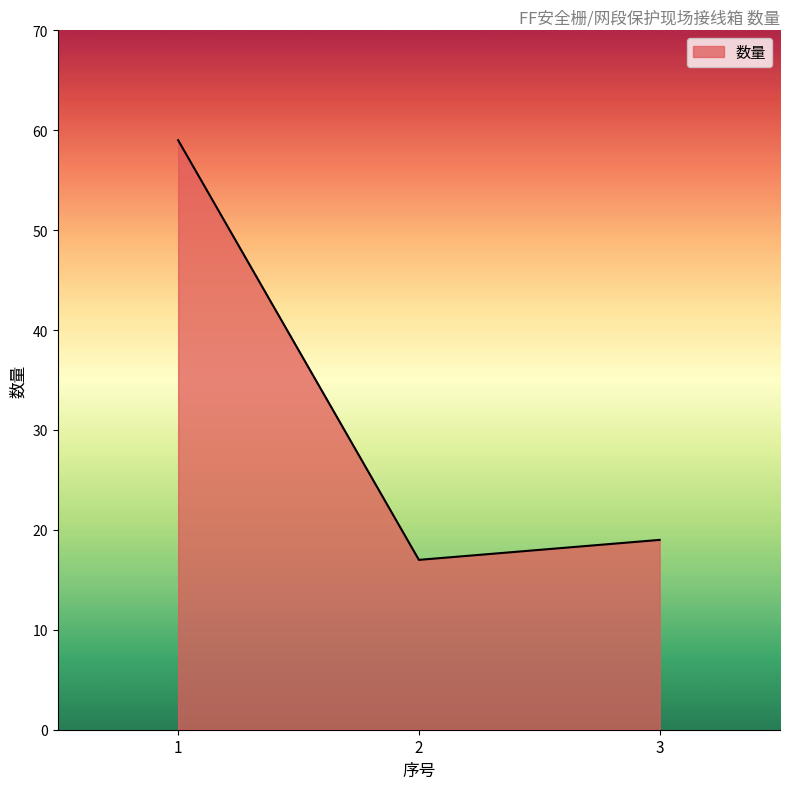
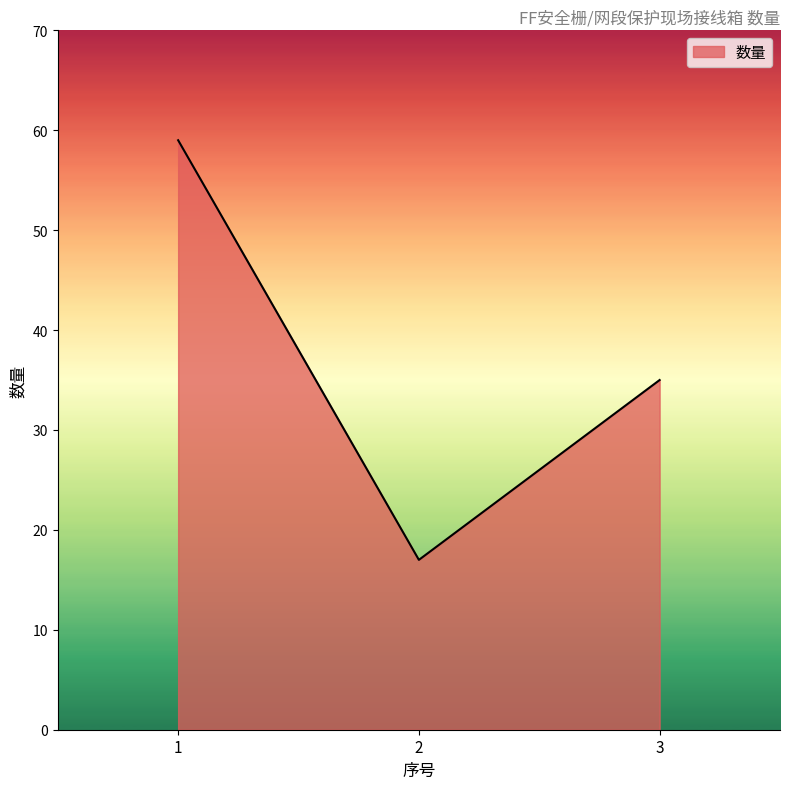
3: 19 -> 35
